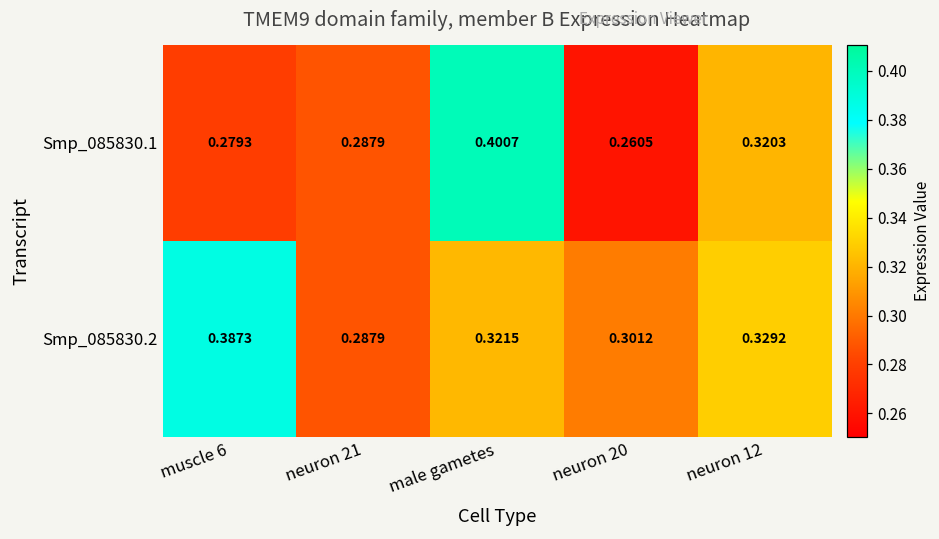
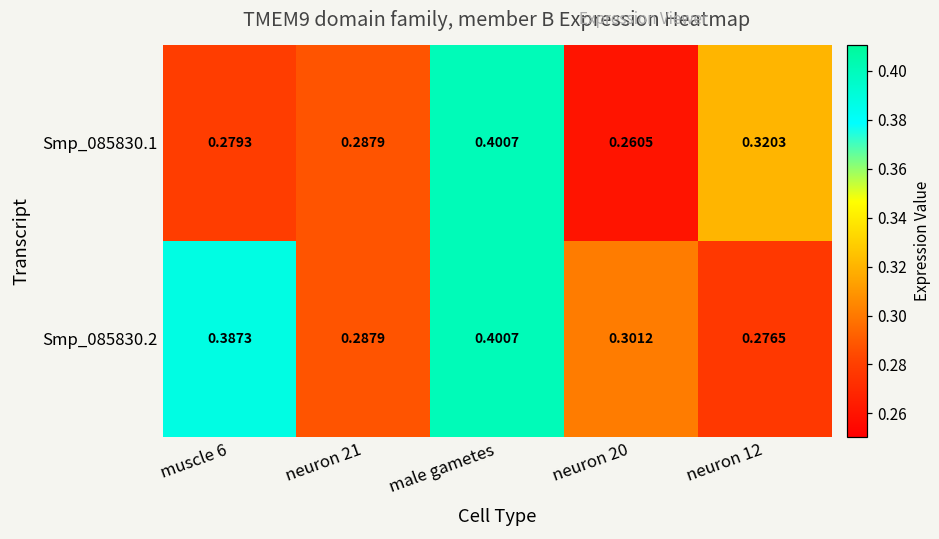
Smp_085830.2, male gametes: 0.3215 -> 0.4007
Smp_085830.2, neuron 12: 0.3292 -> 0.2765
